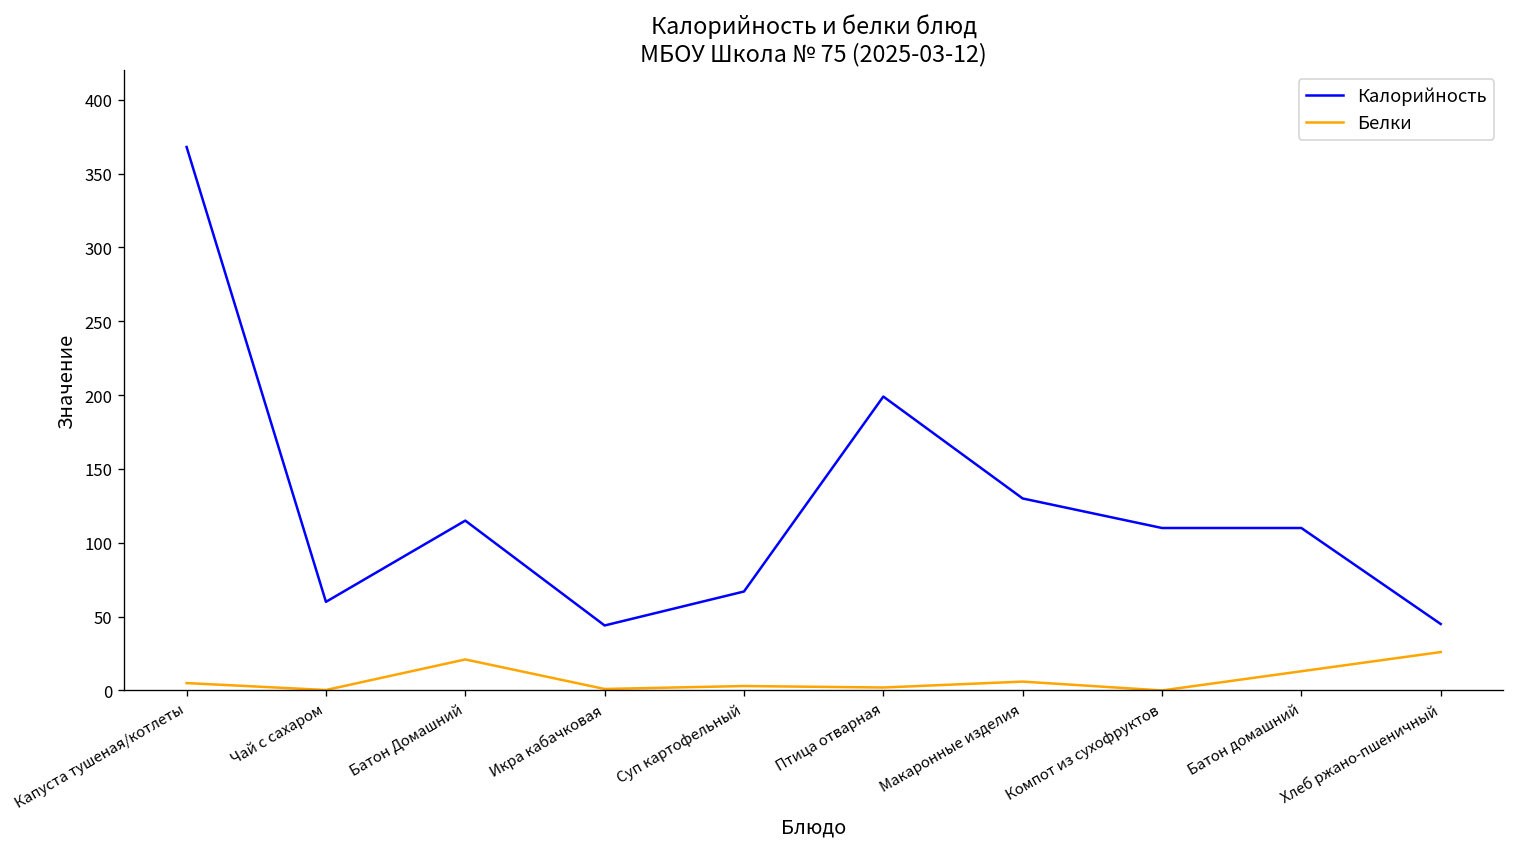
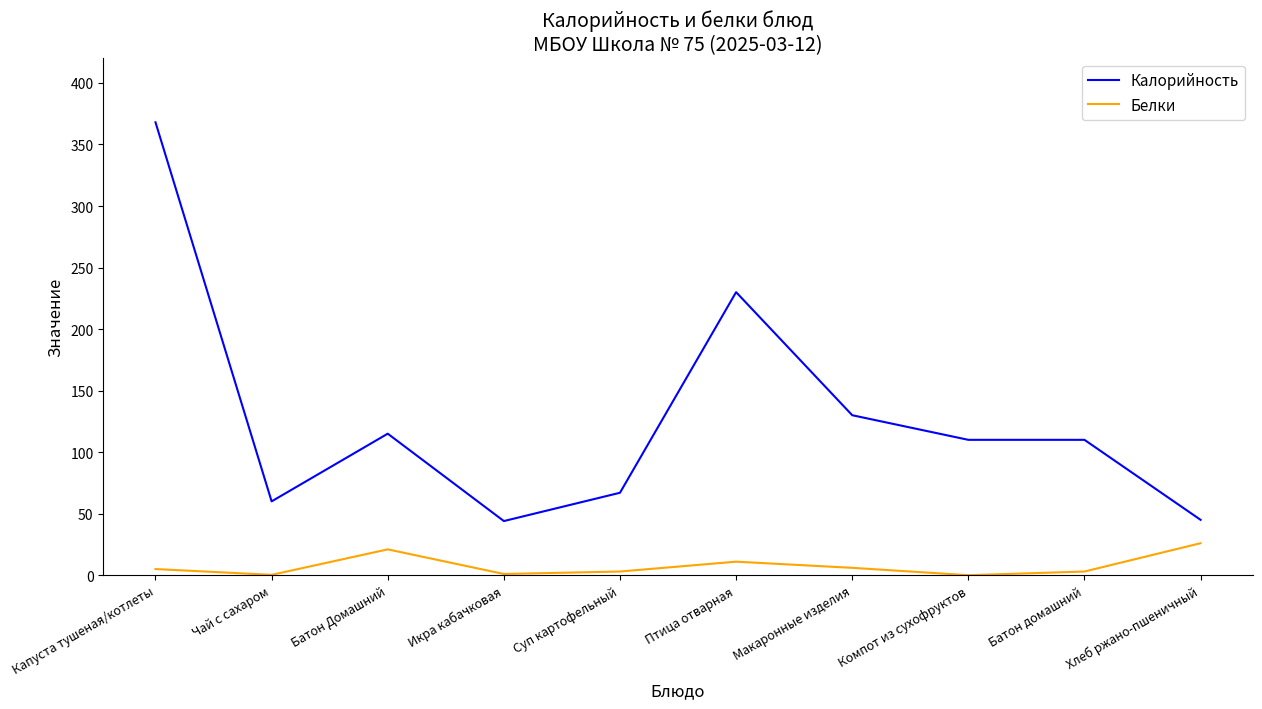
Калорийность, Птица отварная: 199 -> 230
Белки, Птица отварная: 2 -> 11
Белки, Батон домашний: 13 -> 3
